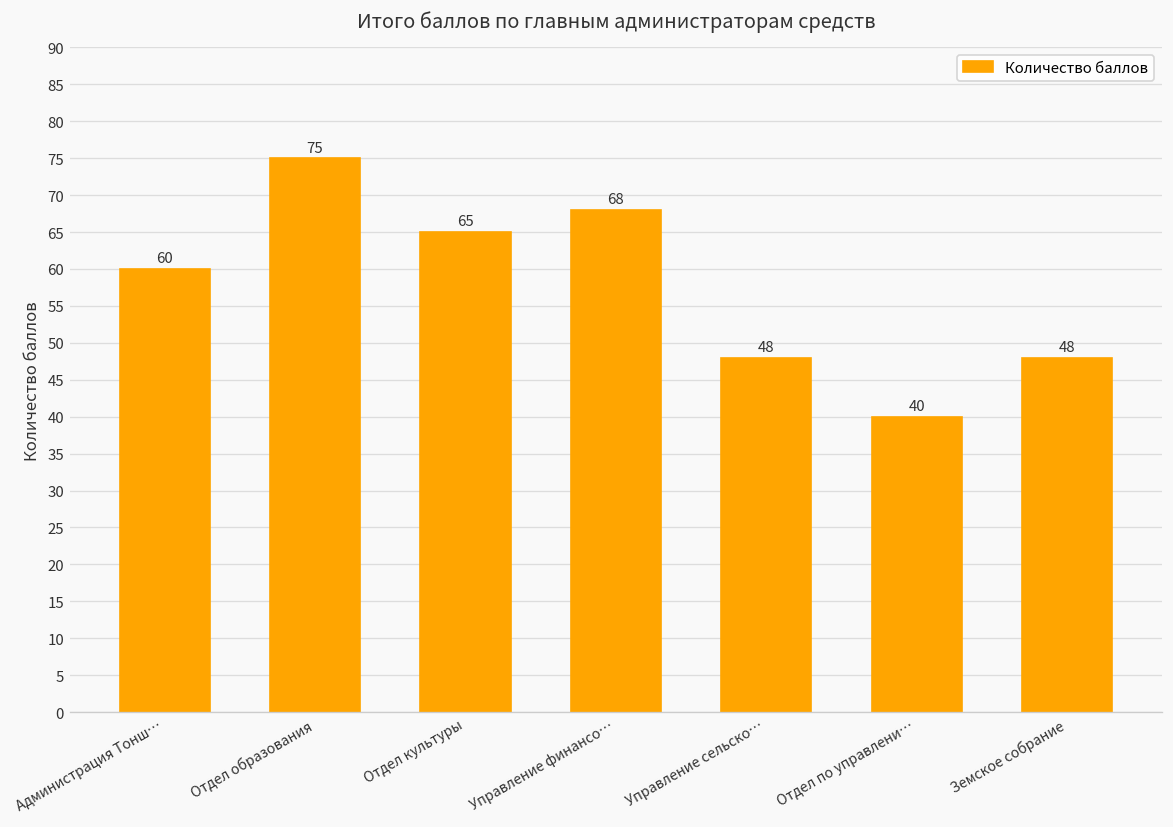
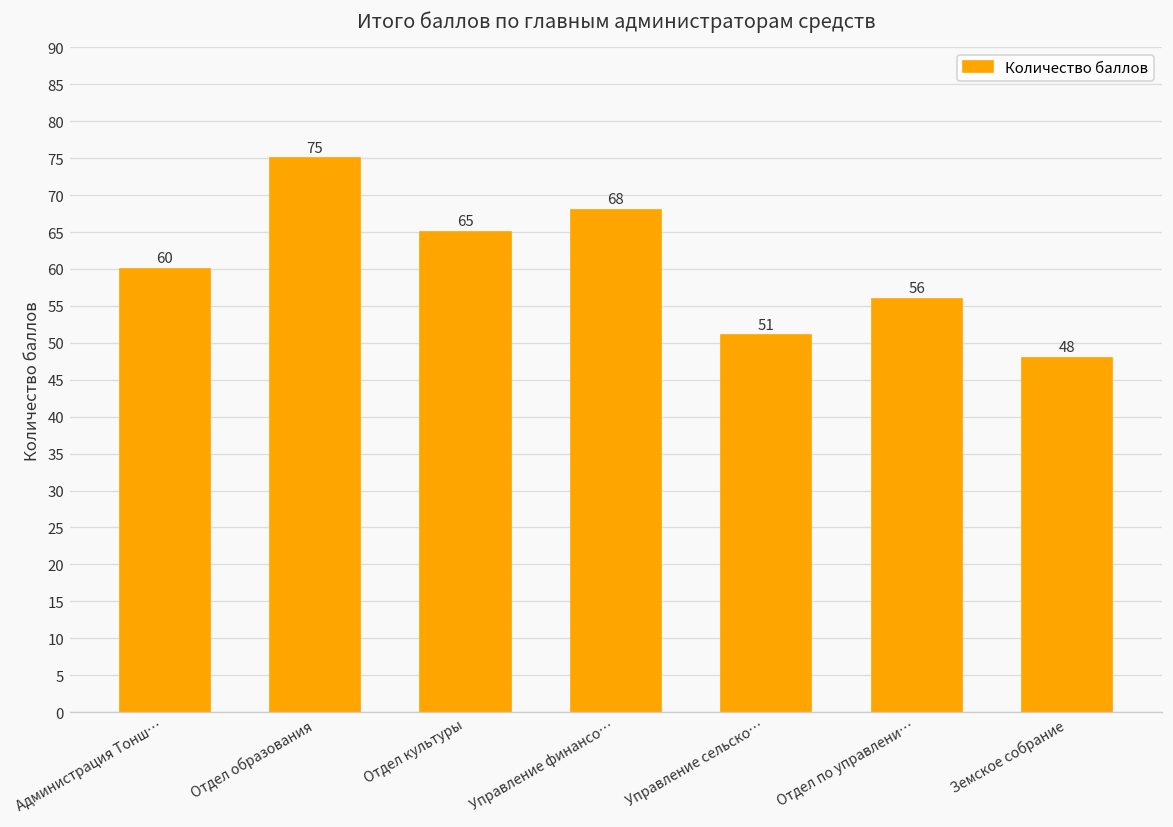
Управление сельско…: 48 -> 51
Отдел по управлени…: 40 -> 56
